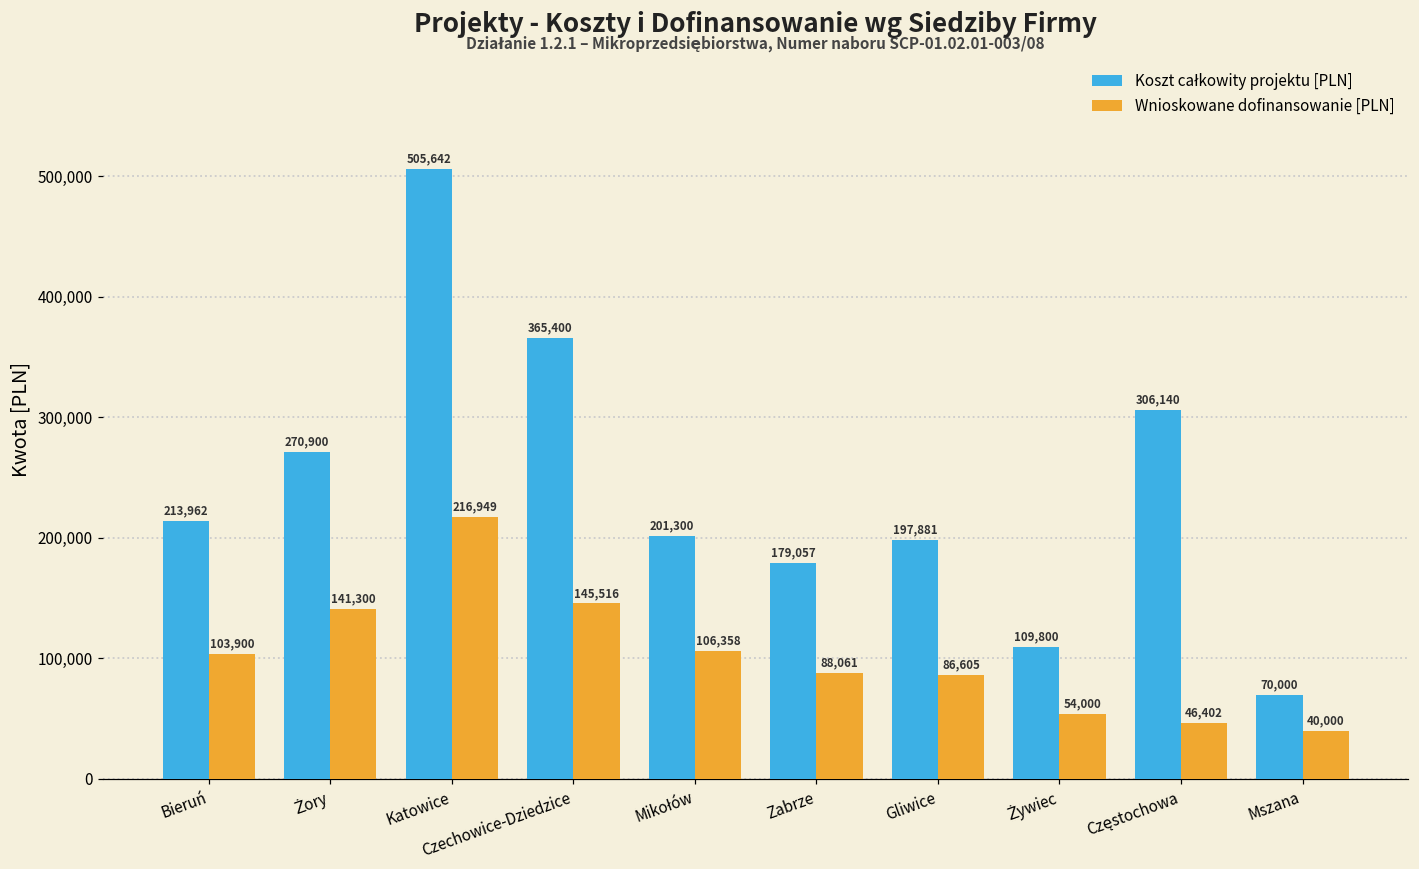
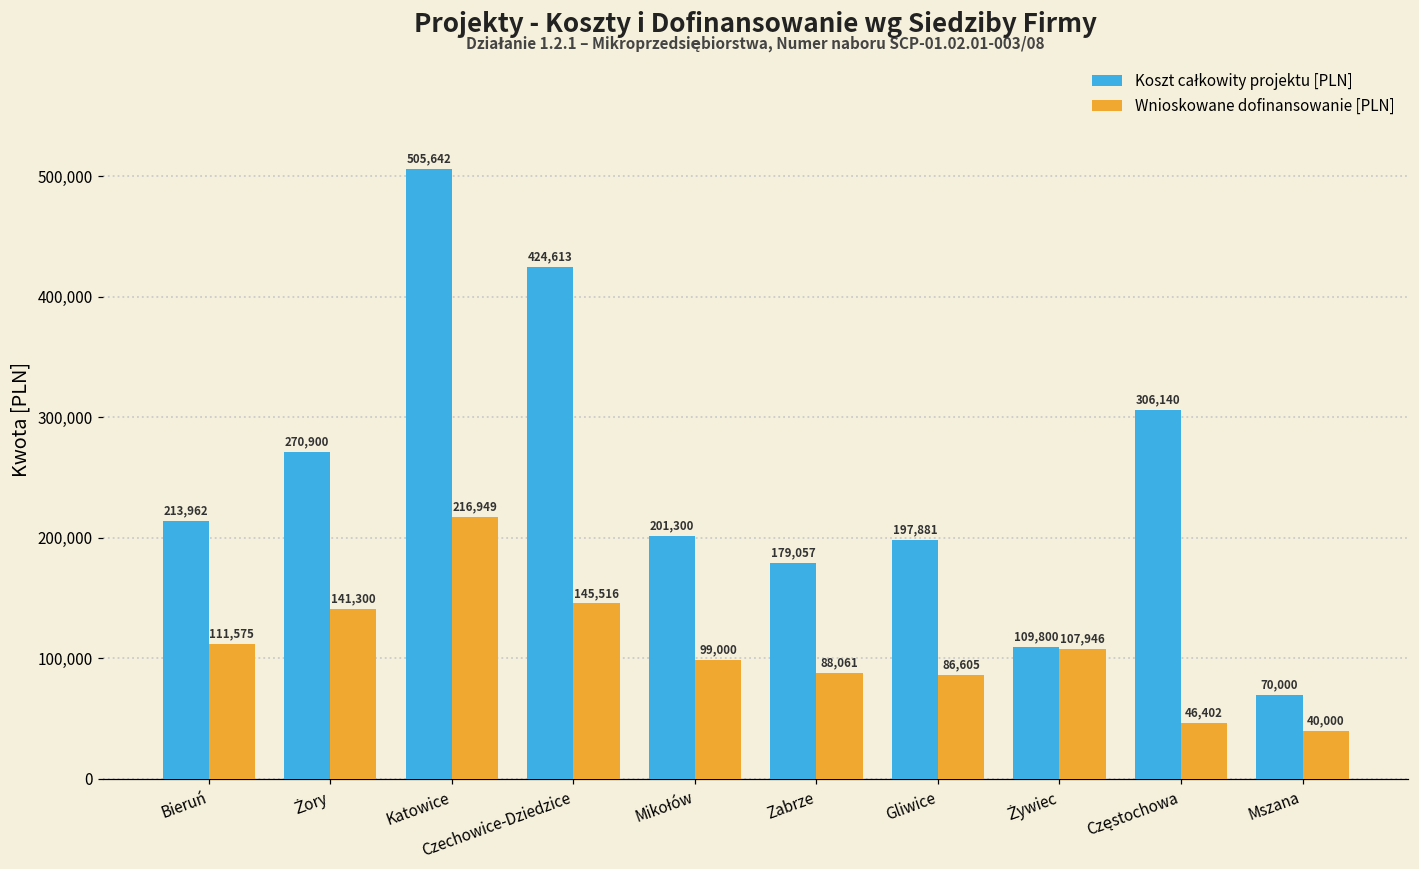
Wnioskowane dofinansowanie [PLN], Bieruń: 103,900 -> 111,575
Koszt całkowity projektu [PLN], Czechowice-Dziedzice: 365,400 -> 424,613
Wnioskowane dofinansowanie [PLN], Mikołów: 106,358 -> 99,000
Wnioskowane dofinansowanie [PLN], Żywiec: 54,000 -> 107,946
